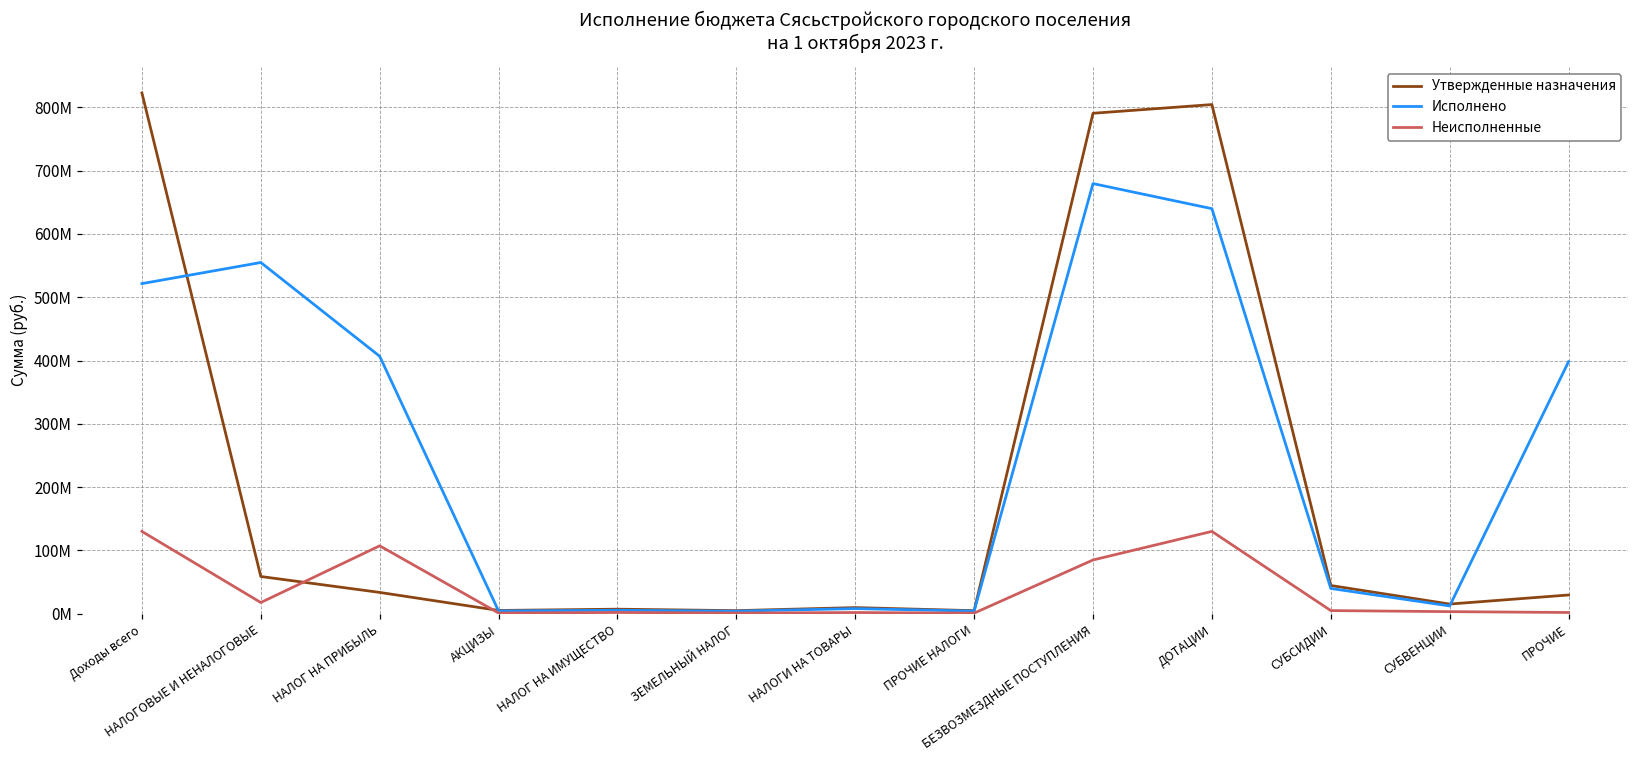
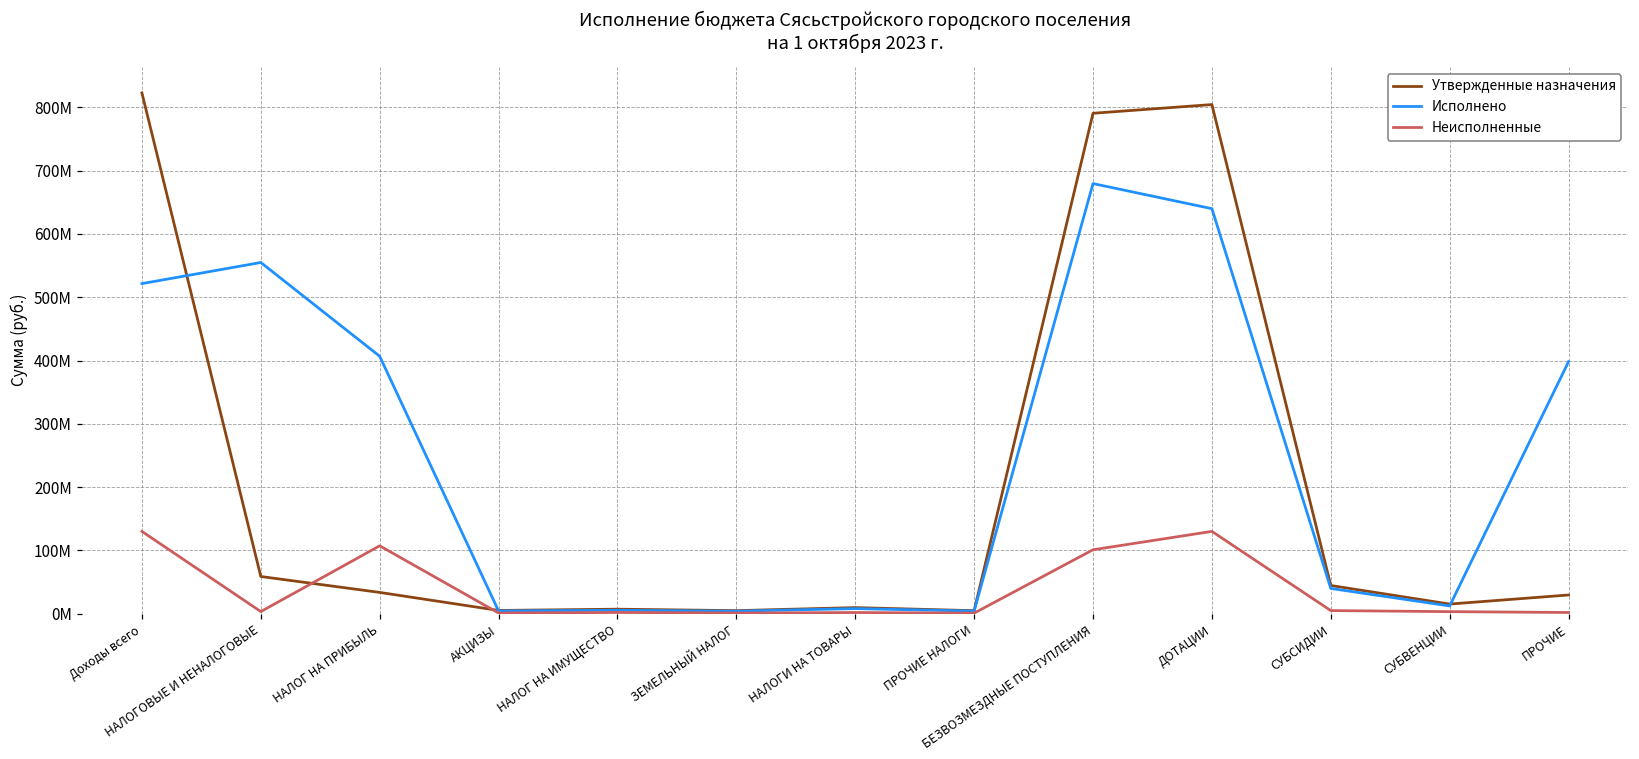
Неисполненные, НАЛОГОВЫЕ И НЕНАЛОГОВЫЕ: 20000000 -> 0
Неисполненные, БЕЗВОЗМЕЗДНЫЕ ПОСТУПЛЕНИЯ: 80000000 -> 100000000
